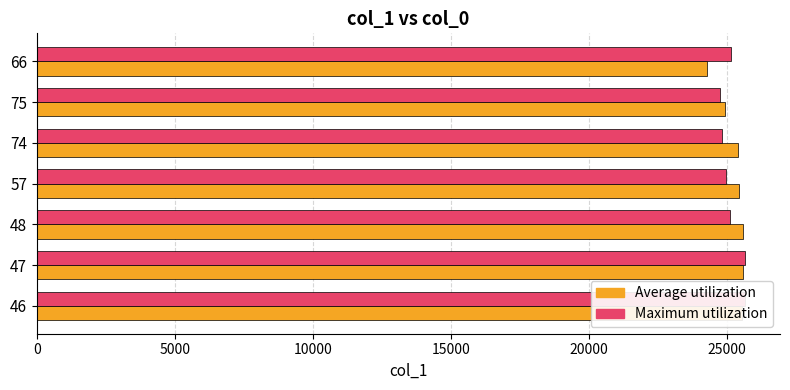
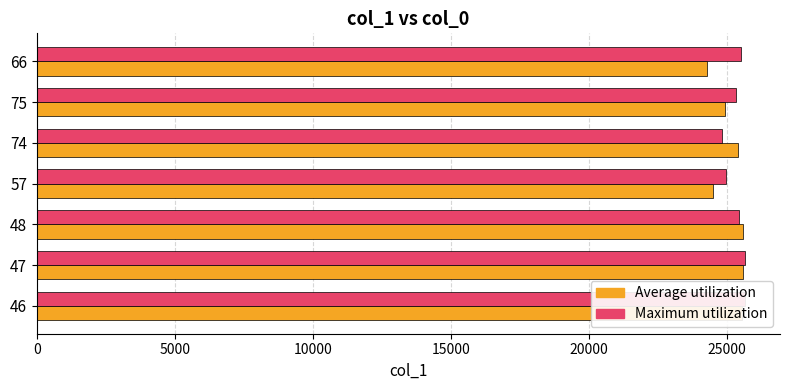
Maximum utilization, 66: 25100 -> 25500
Maximum utilization, 75: 24700 -> 25400
Average utilization, 57: 25400 -> 24500
Maximum utilization, 48: 25100 -> 25400
